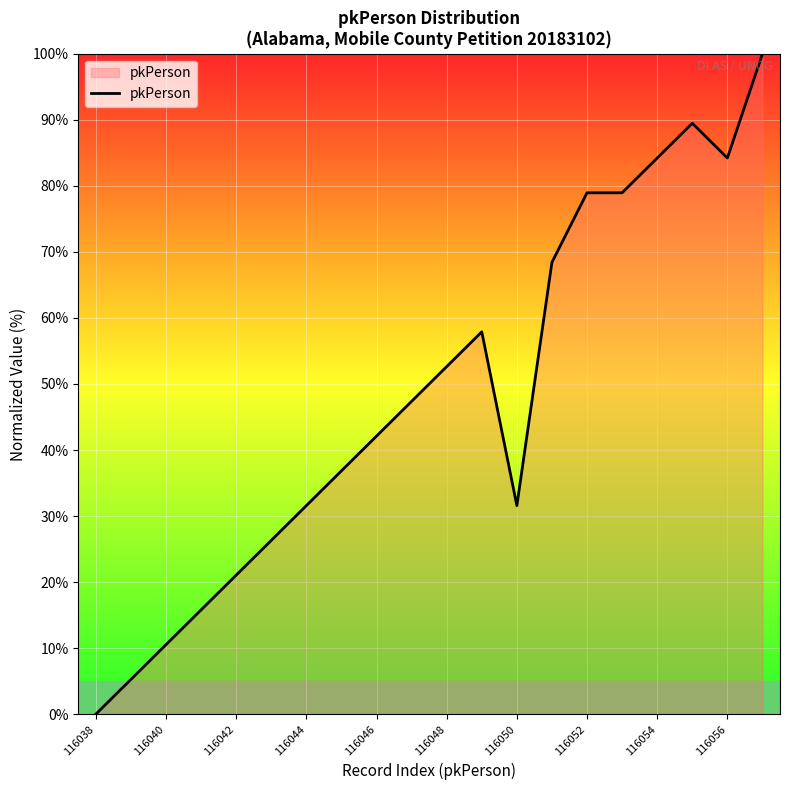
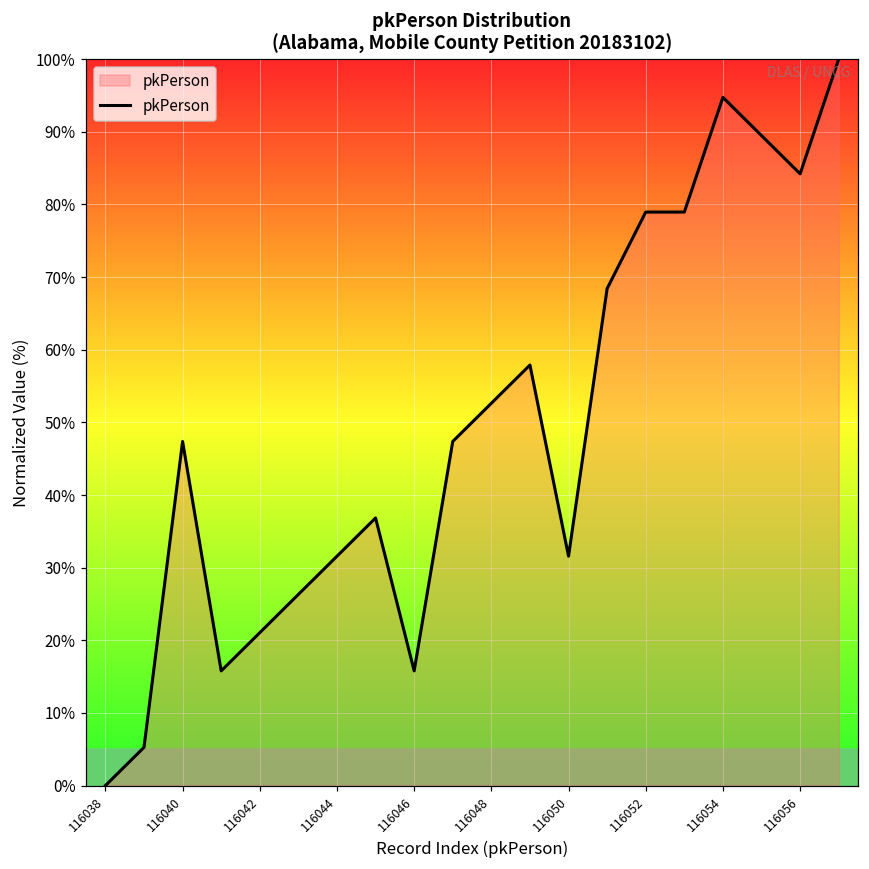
116040: 11% -> 47%
116046: 42% -> 16%
116054: 84% -> 95%
